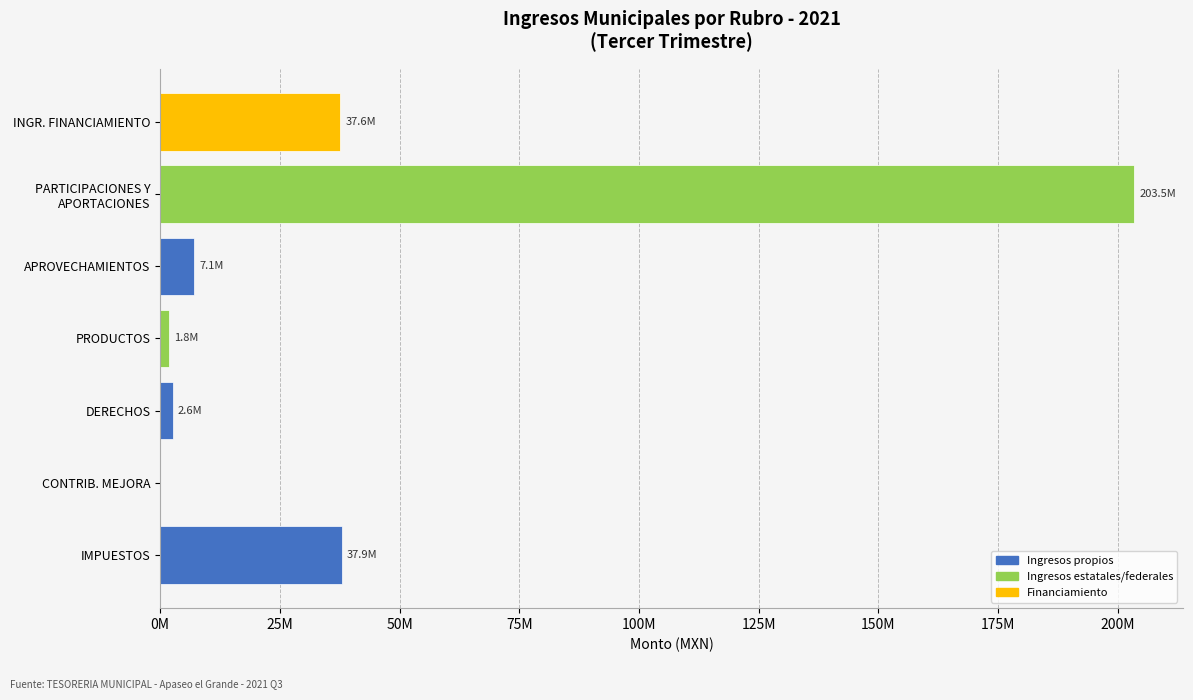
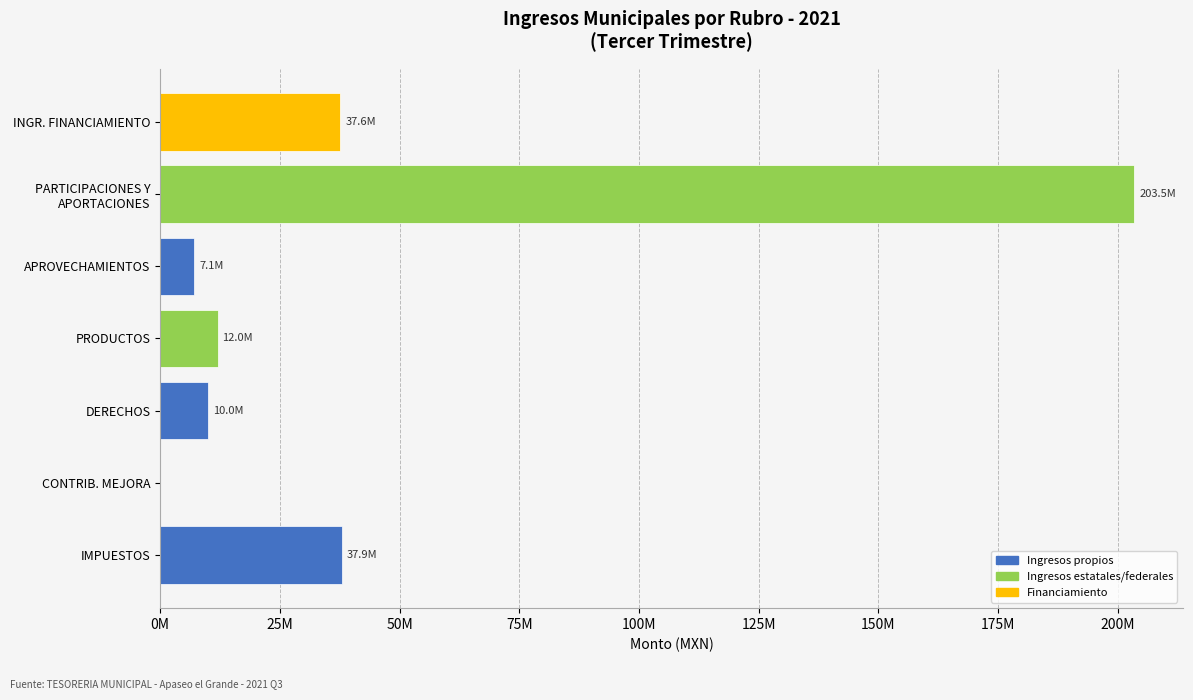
PRODUCTOS: 1.8M -> 12.0M
DERECHOS: 2.6M -> 10.0M
